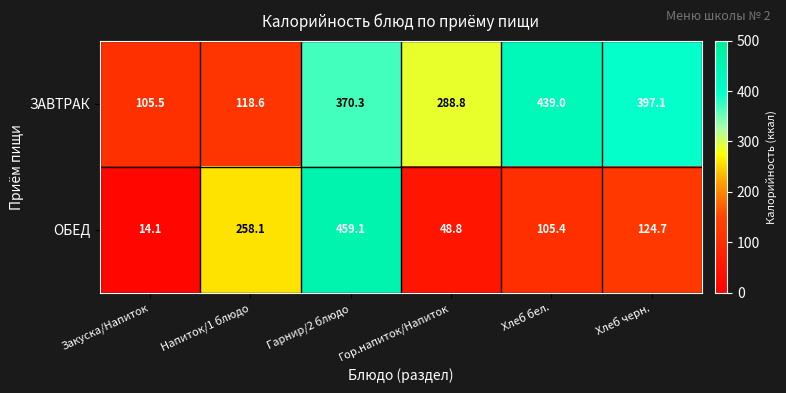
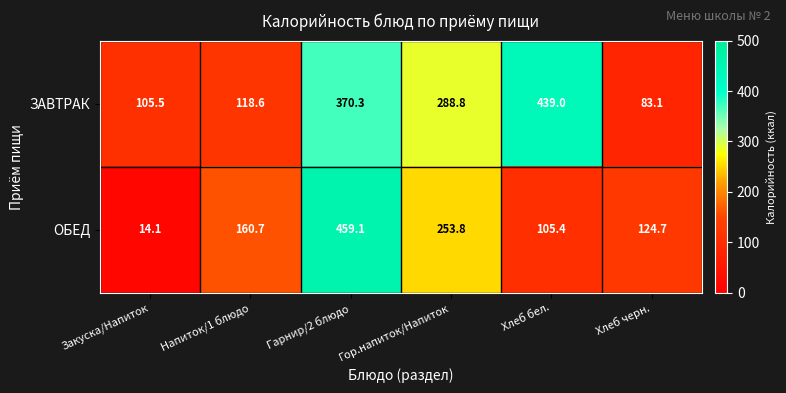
ЗАВТРАК, Хлеб черн.: 397.1 -> 83.1
ОБЕД, Напиток/1 блюдо: 258.1 -> 160.7
ОБЕД, Гор.напиток/Напиток: 48.8 -> 253.8
